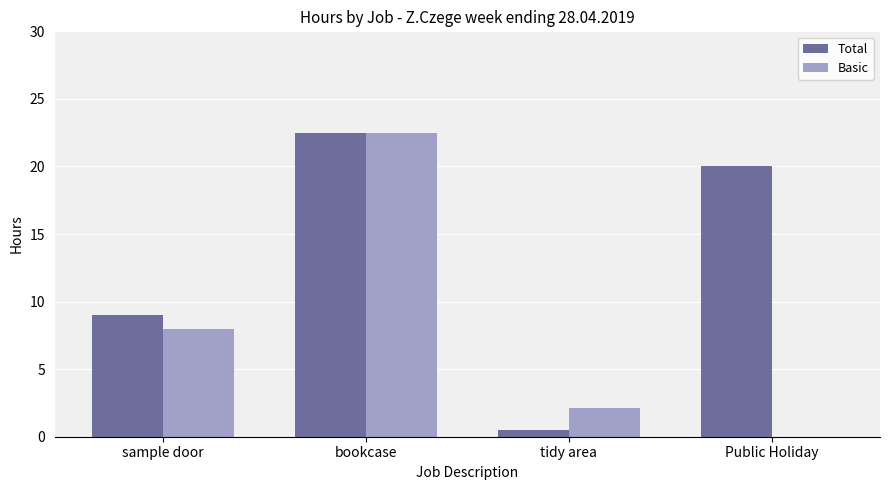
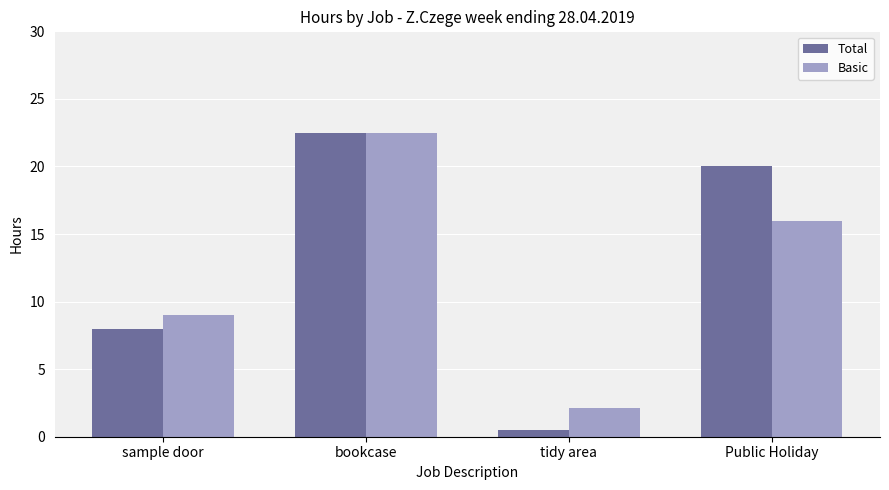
Total, sample door: 9 -> 8
Basic, sample door: 8 -> 9
Basic, Public Holiday: 0 -> 16
